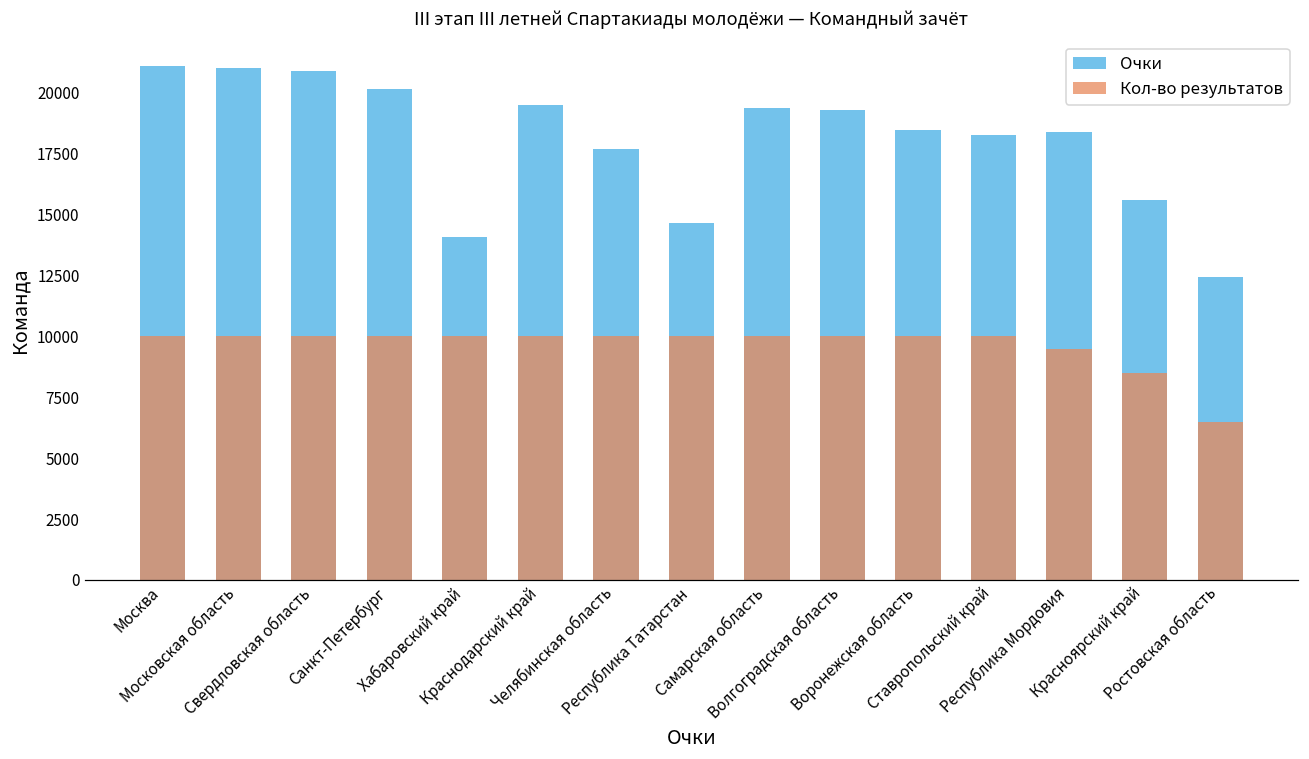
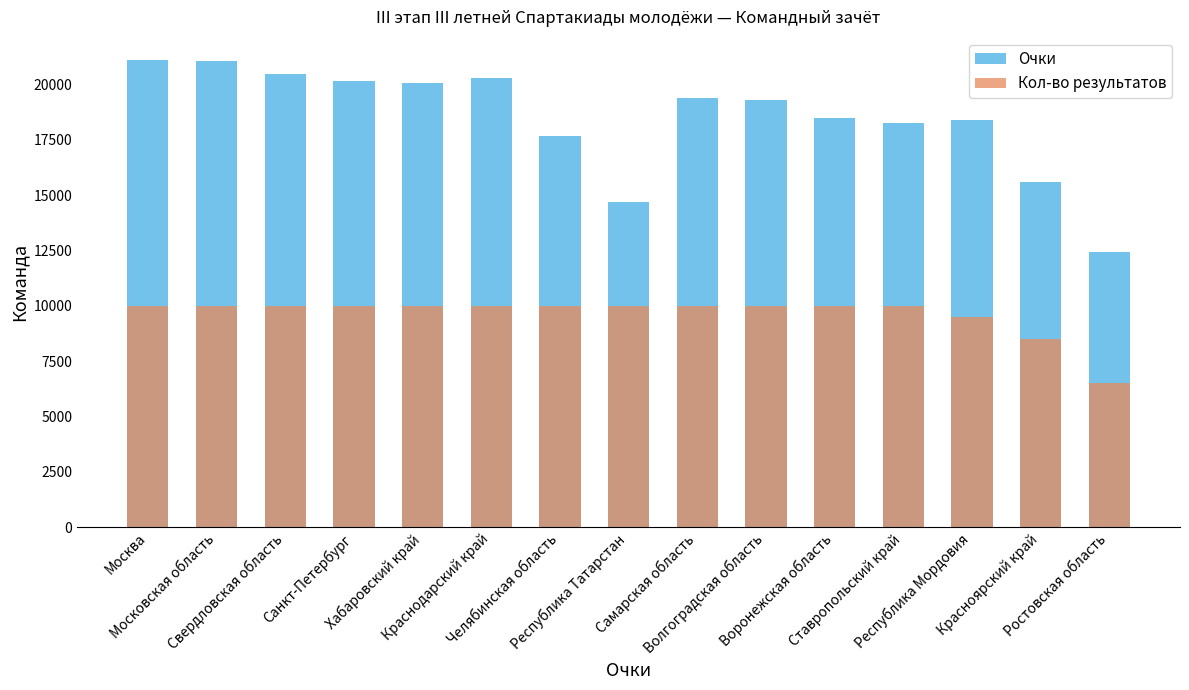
Очки, Свердловская область: 20900 -> 20500
Очки, Хабаровский край: 14100 -> 20100
Очки, Краснодарский край: 19500 -> 20300
